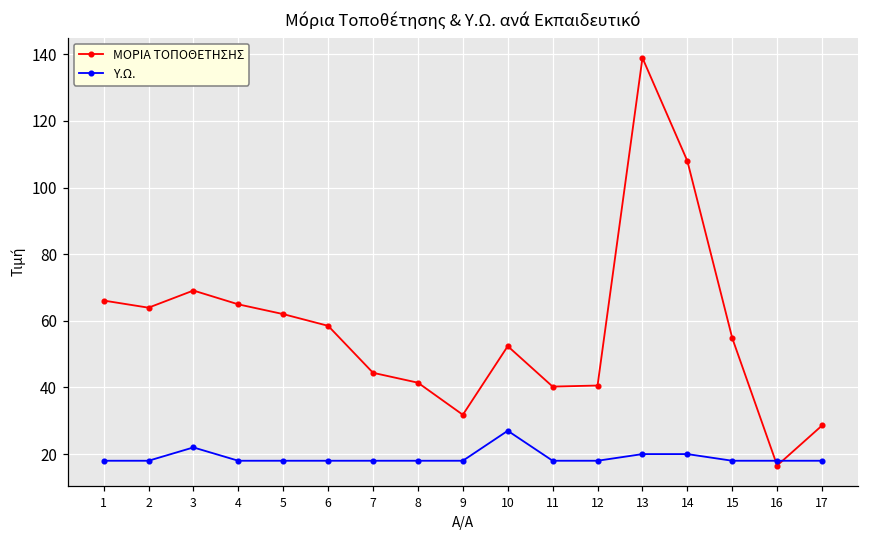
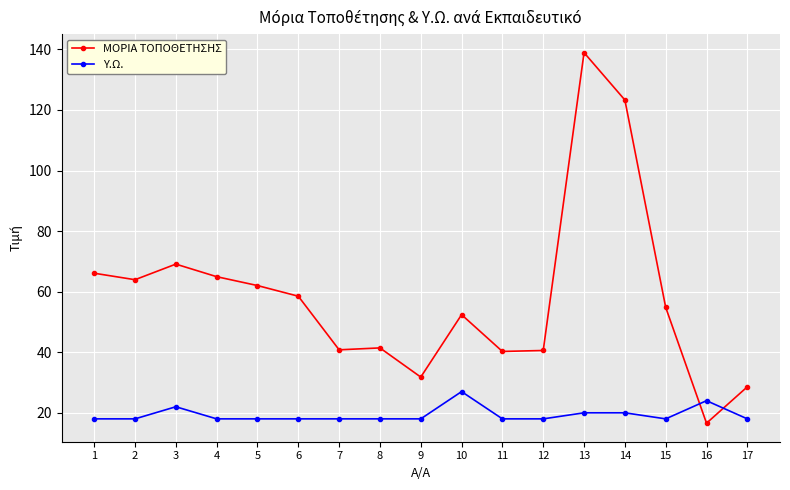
ΜΟΡΙΑ ΤΟΠΟΘΕΤΗΣΗΣ, 7: 44 -> 41
ΜΟΡΙΑ ΤΟΠΟΘΕΤΗΣΗΣ, 14: 108 -> 123
Υ.Ω., 16: 18 -> 24
